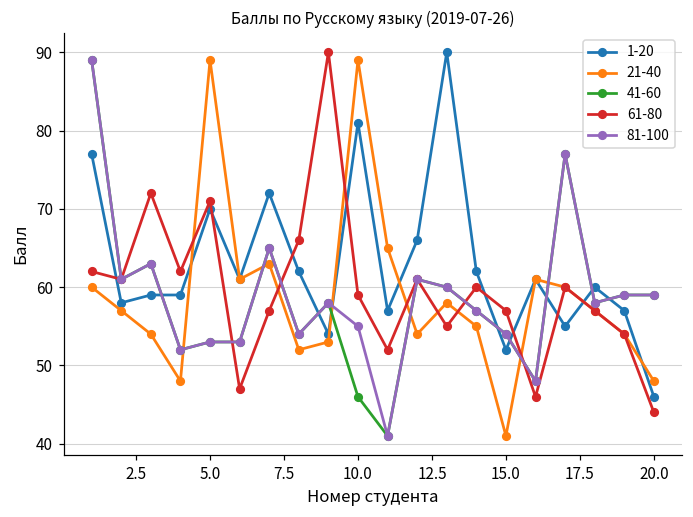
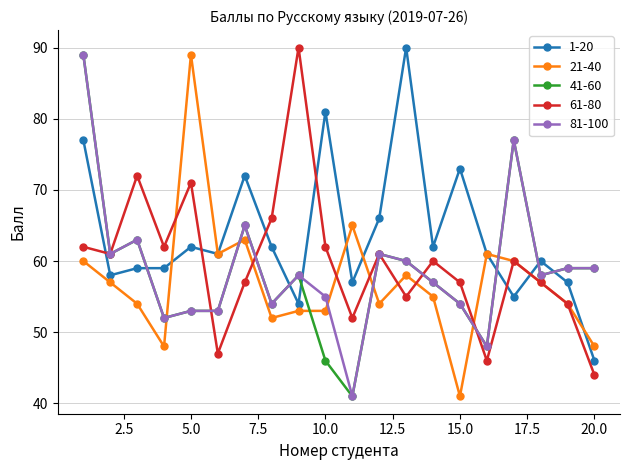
1-20, 5.0: 70 -> 62
21-40, 10.0: 89 -> 53
61-80, 10.0: 59 -> 62
1-20, 15.0: 52 -> 73
